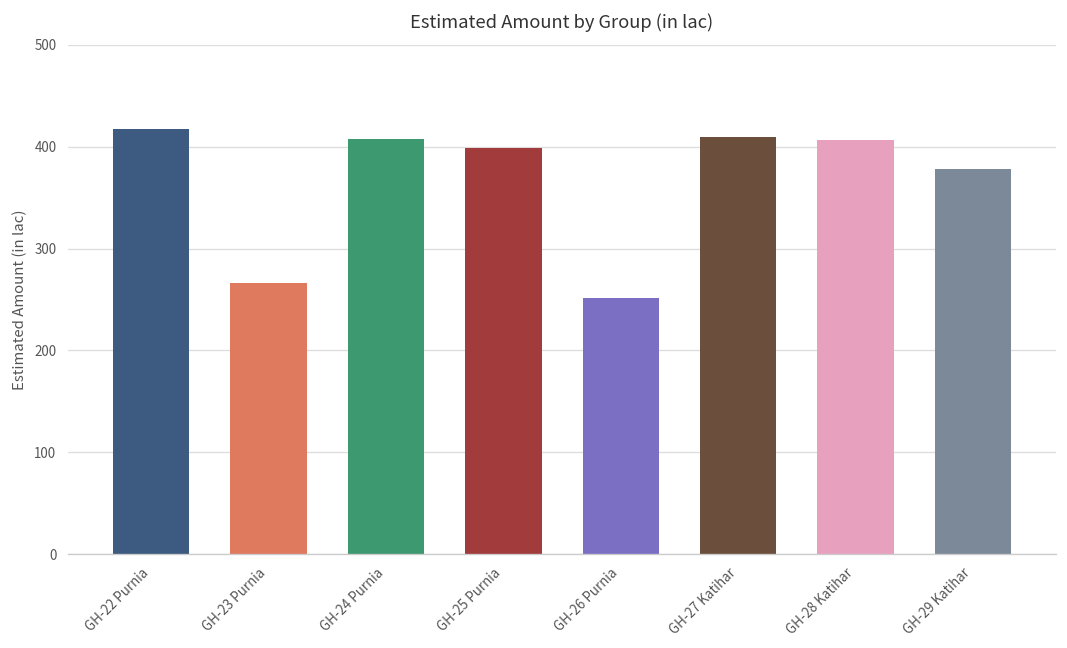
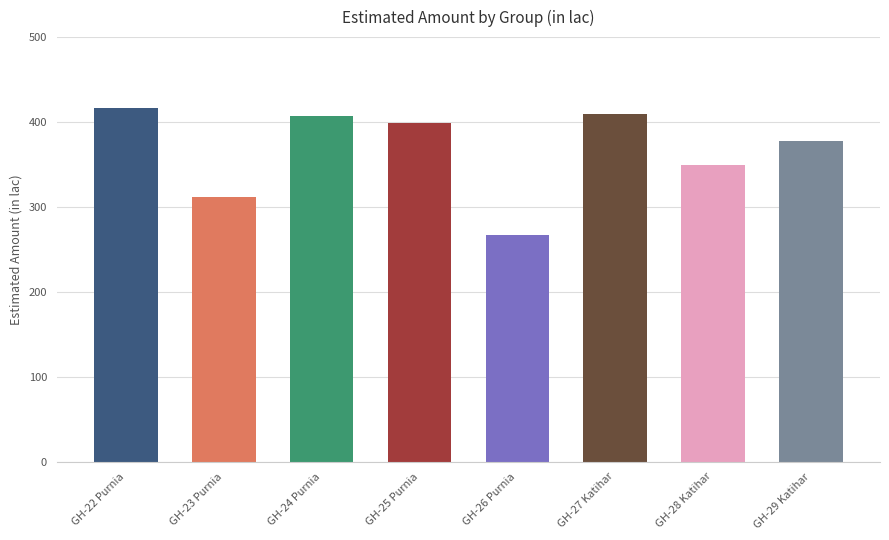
GH-23 Purnia: 270 -> 310
GH-26 Purnia: 250 -> 270
GH-28 Katihar: 410 -> 350
